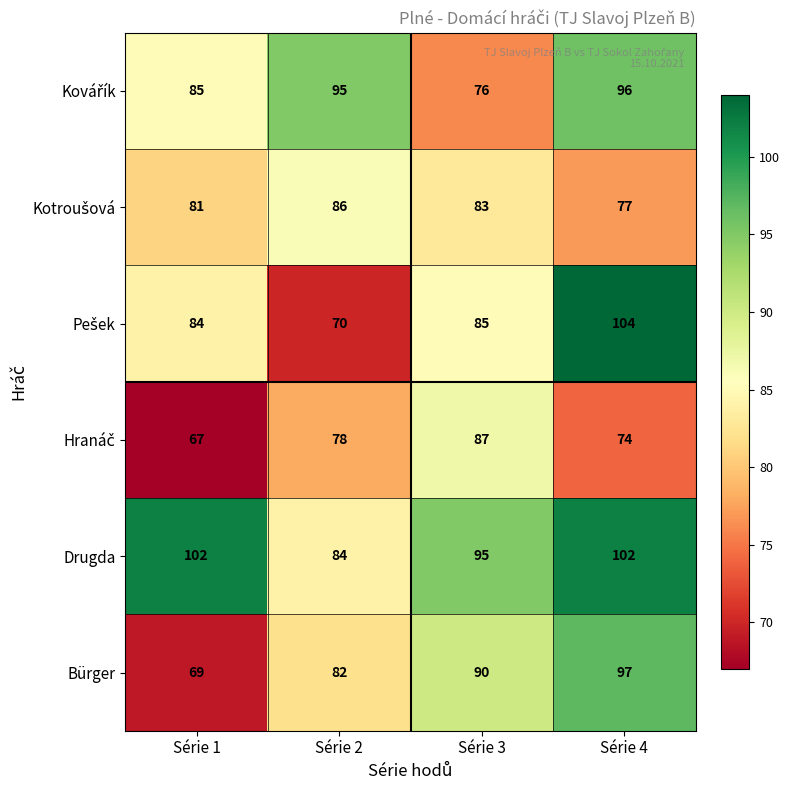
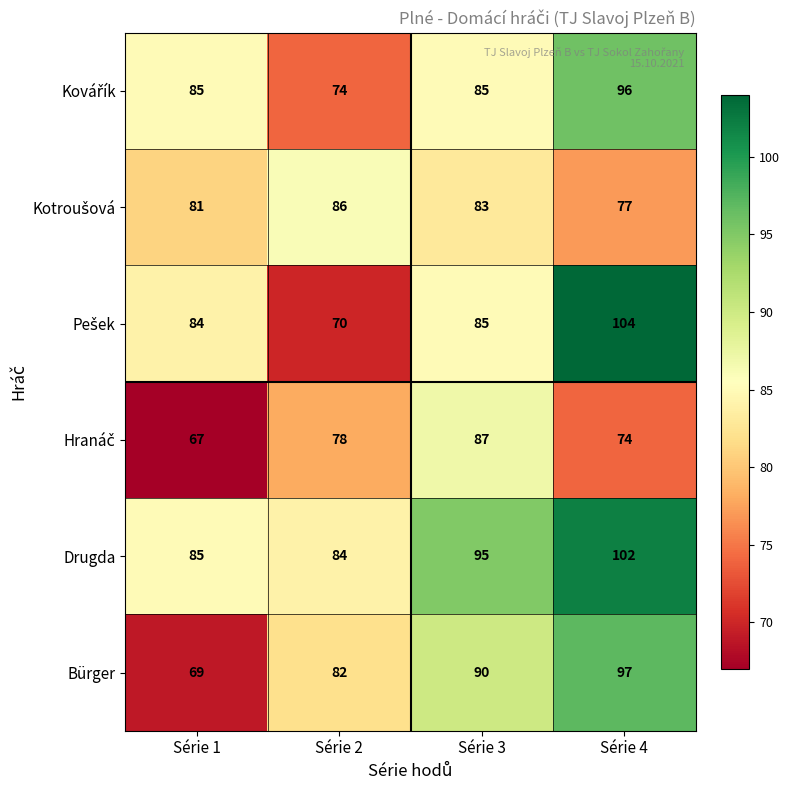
Kovářík, Série 2: 95 -> 74
Kovářík, Série 3: 76 -> 85
Drugda, Série 1: 102 -> 85
